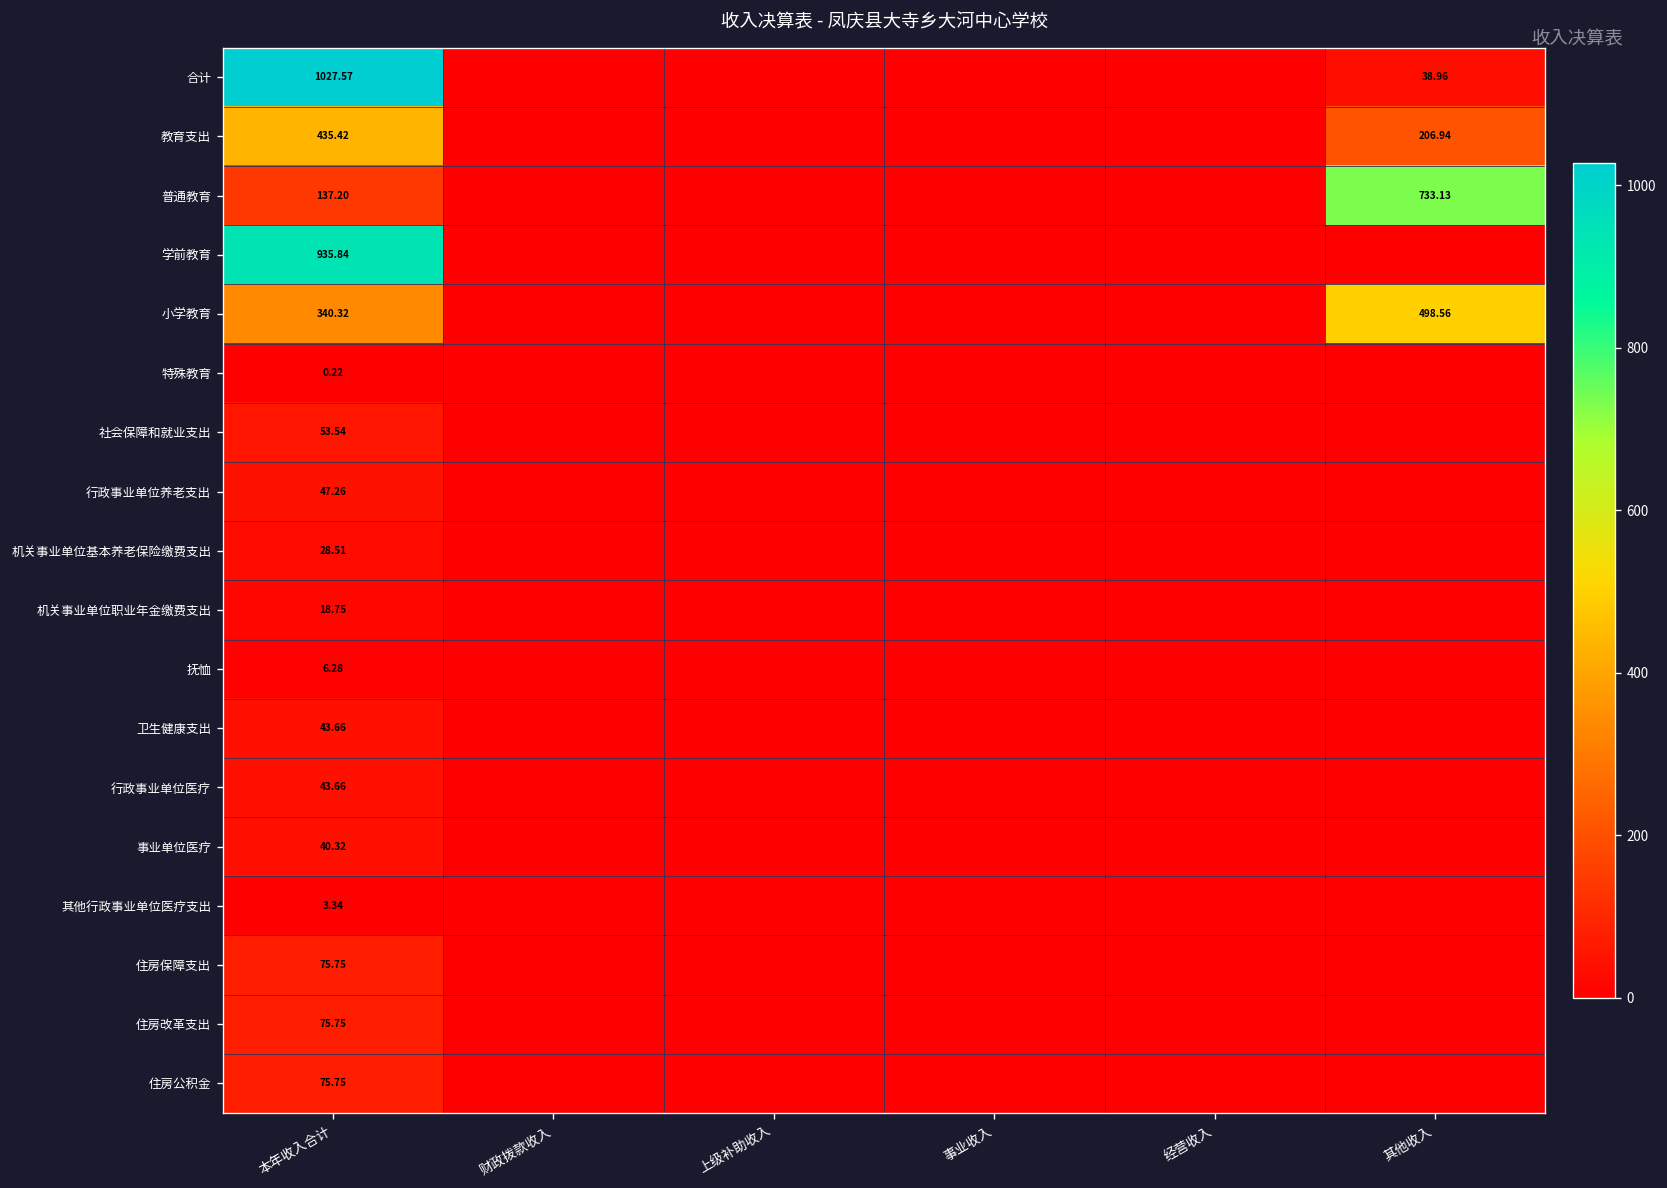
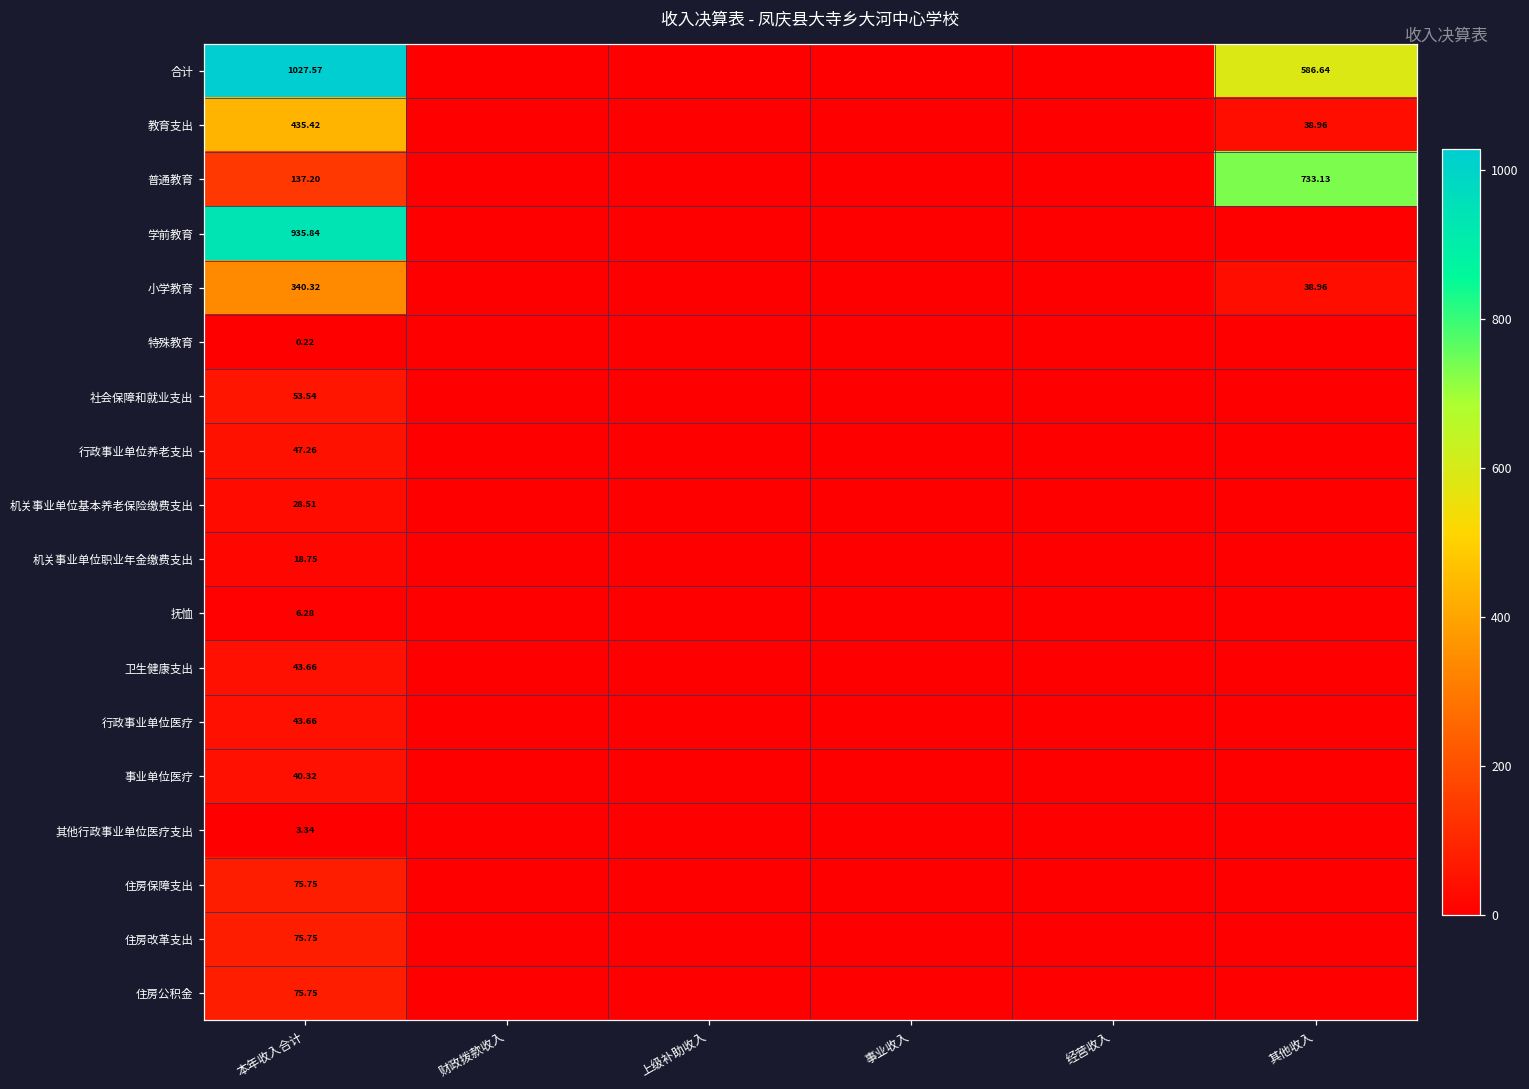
合计, 其他收入: 38.96 -> 586.64
教育支出, 其他收入: 206.94 -> 38.96
小学教育, 其他收入: 498.56 -> 38.96
